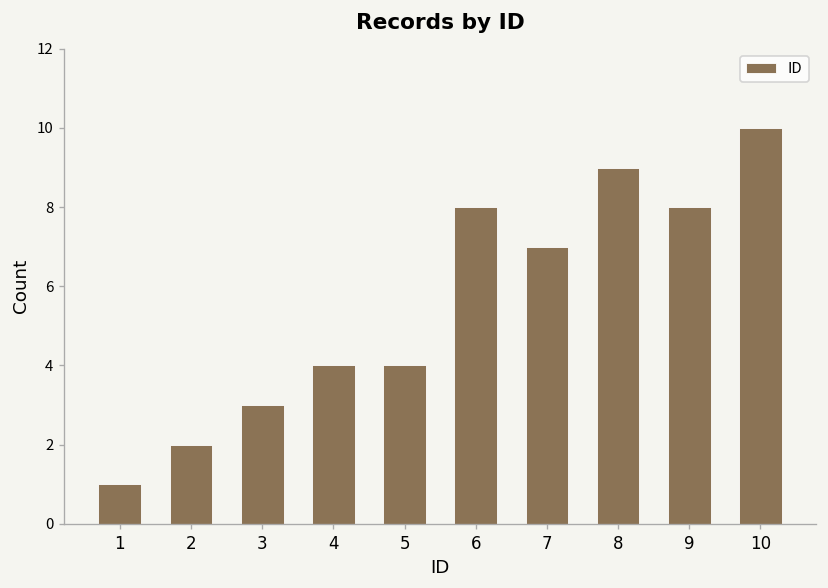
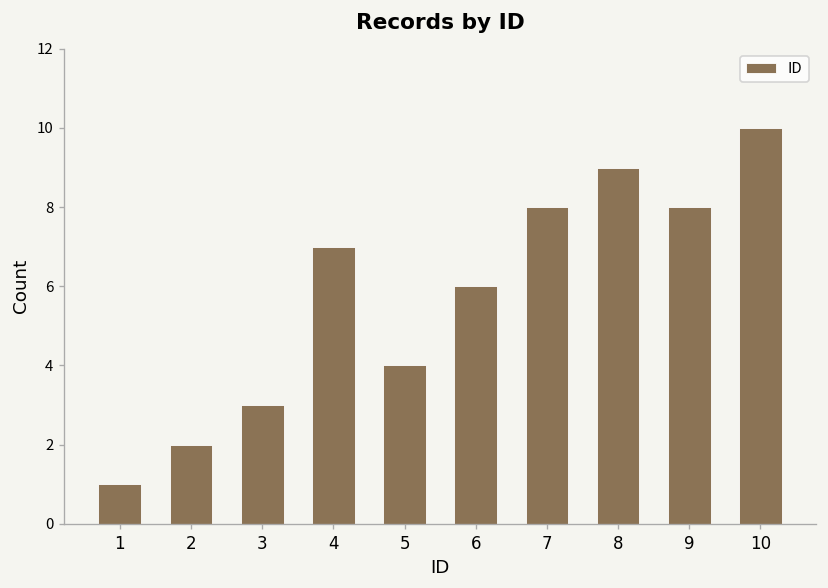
4: 4 -> 7
6: 8 -> 6
7: 7 -> 8
